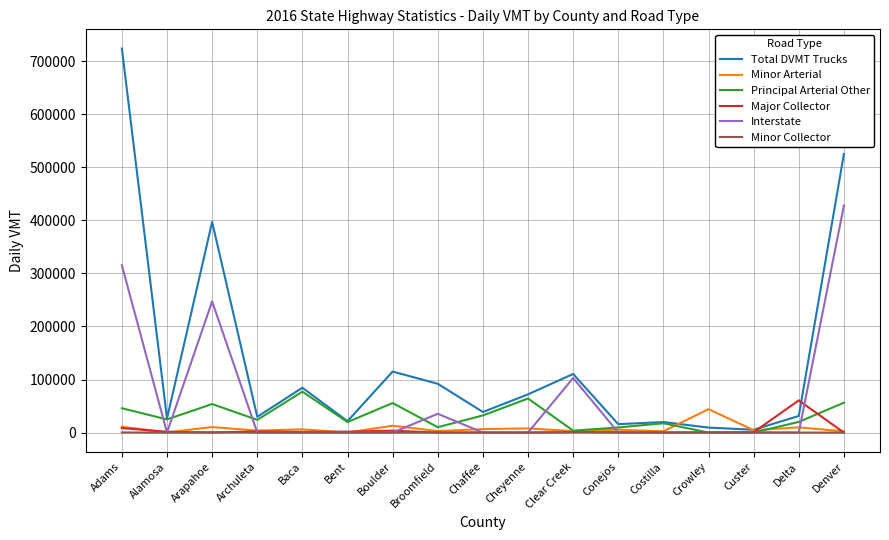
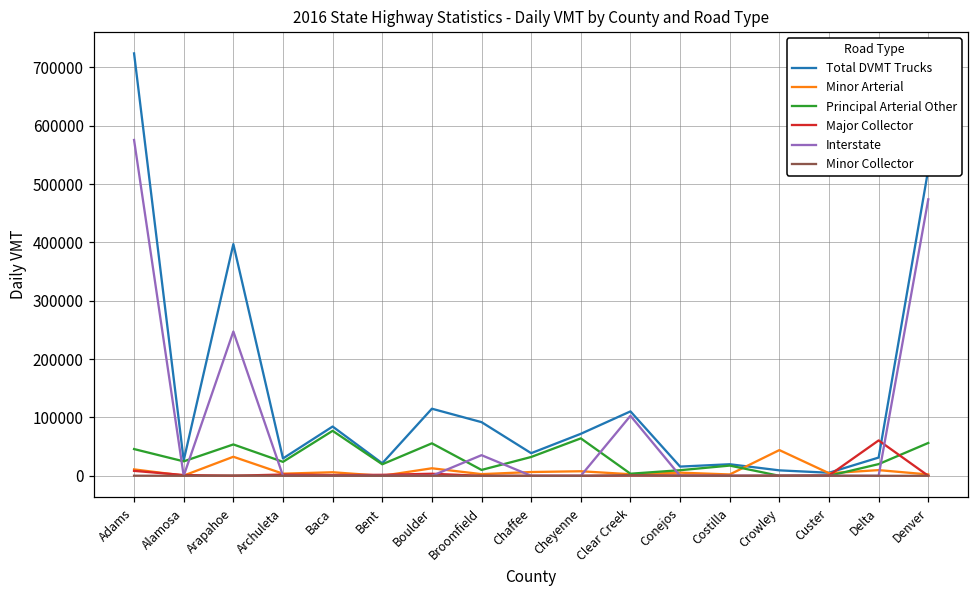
Interstate, Adams: 320000 -> 580000
Minor Arterial, Arapahoe: 10000 -> 30000
Interstate, Denver: 430000 -> 470000
